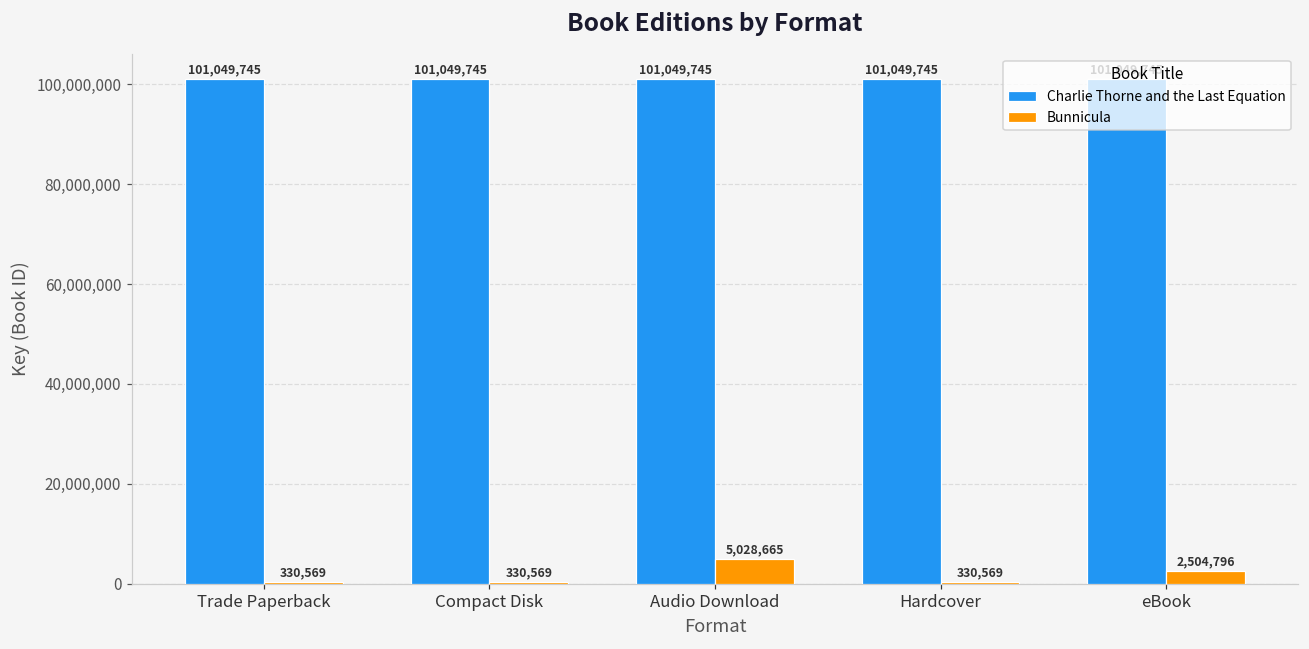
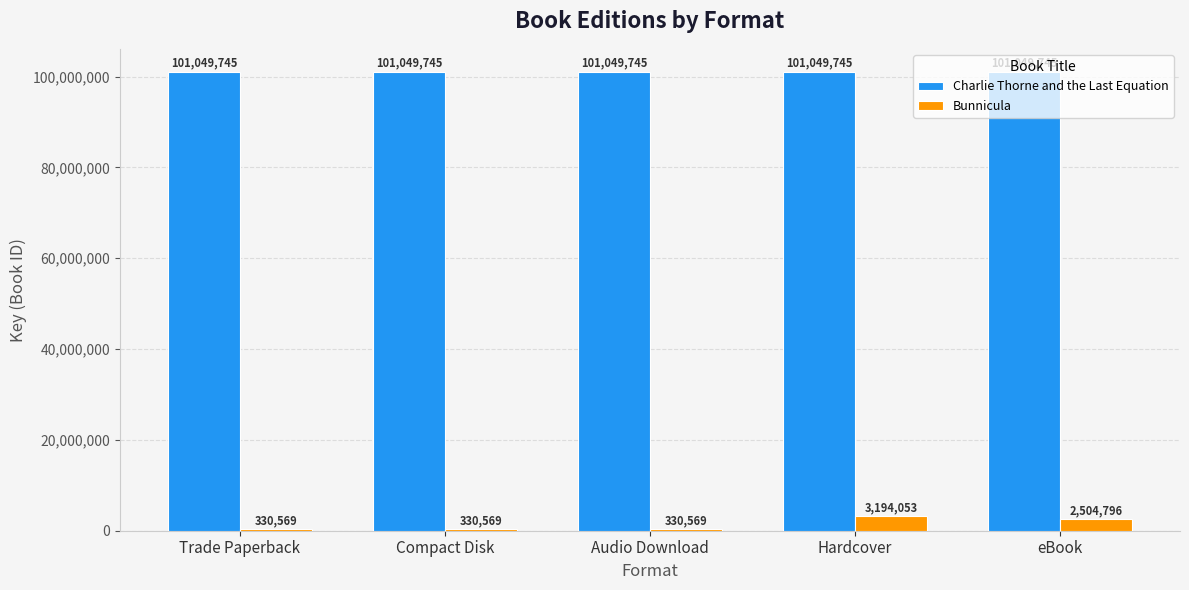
Bunnicula, Audio Download: 5,028,665 -> 330,569
Bunnicula, Hardcover: 330,569 -> 3,194,053
